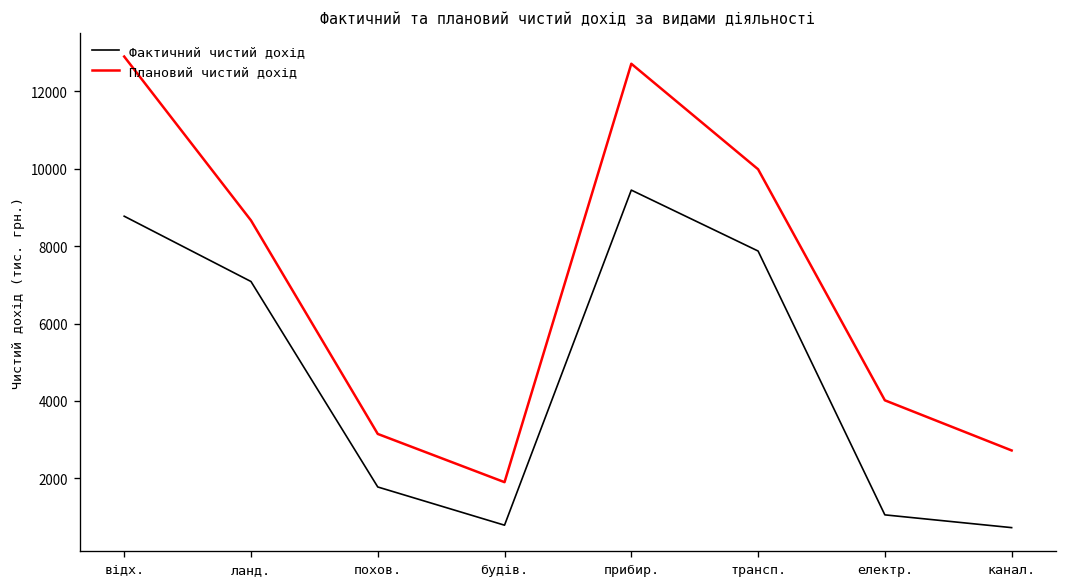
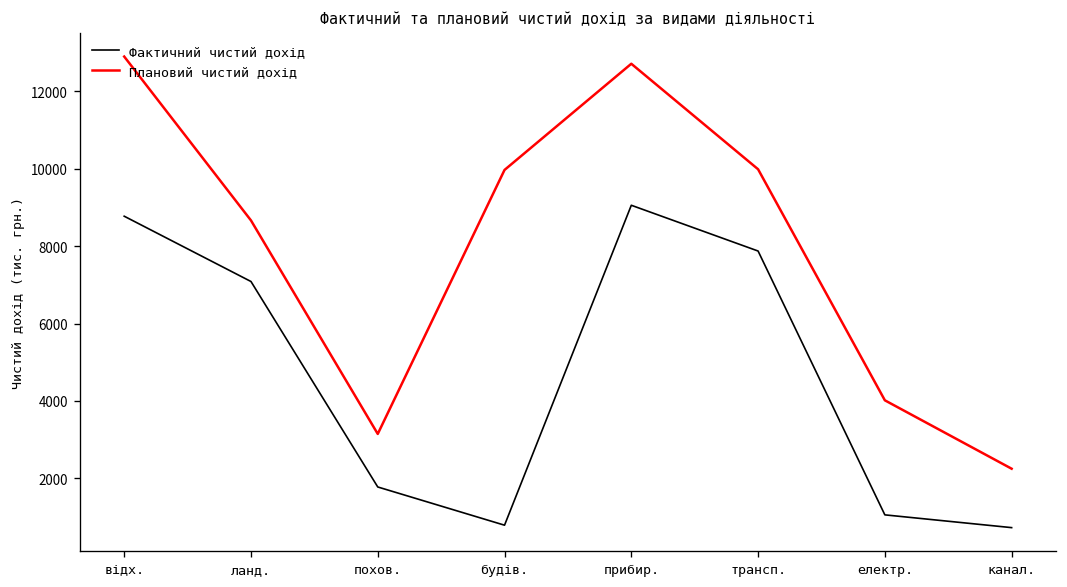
Плановий чистий дохід, будів.: 1900 -> 10000
Фактичний чистий дохід, прибир.: 9400 -> 9100
Плановий чистий дохід, канал.: 2700 -> 2200
